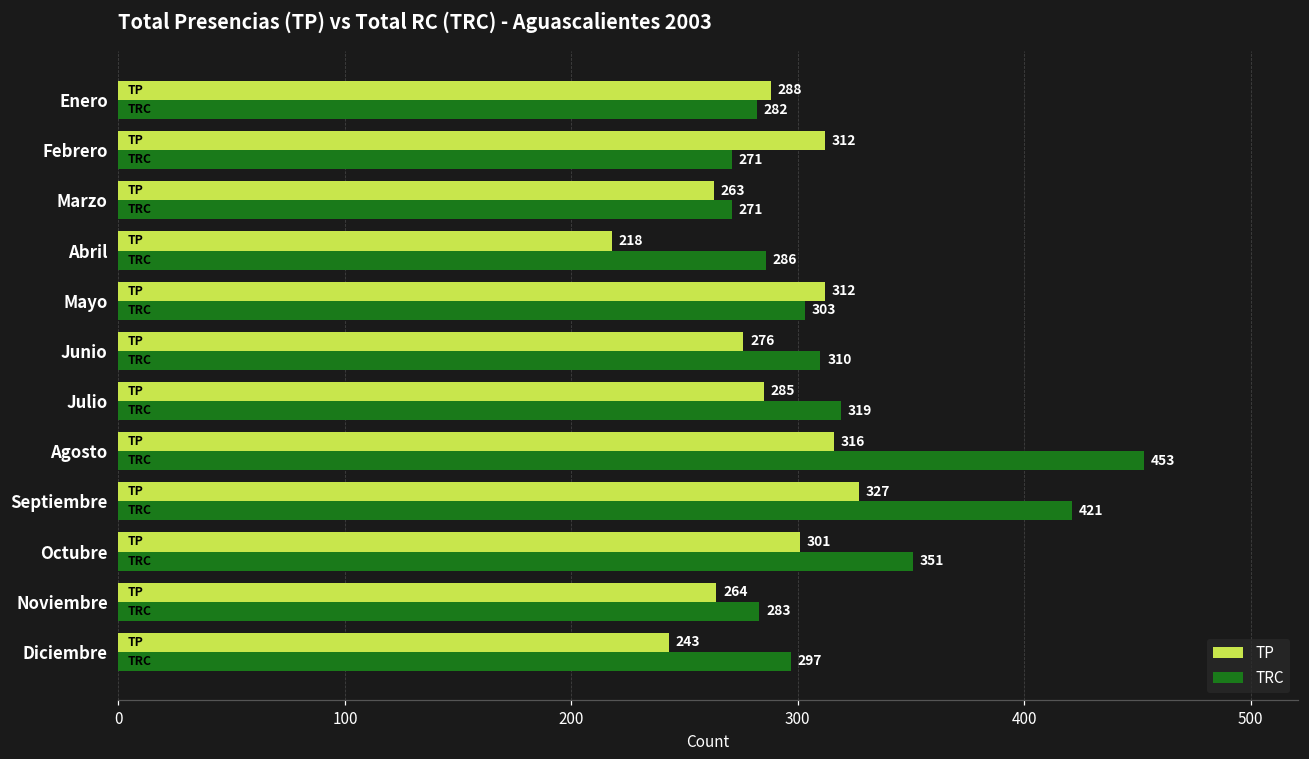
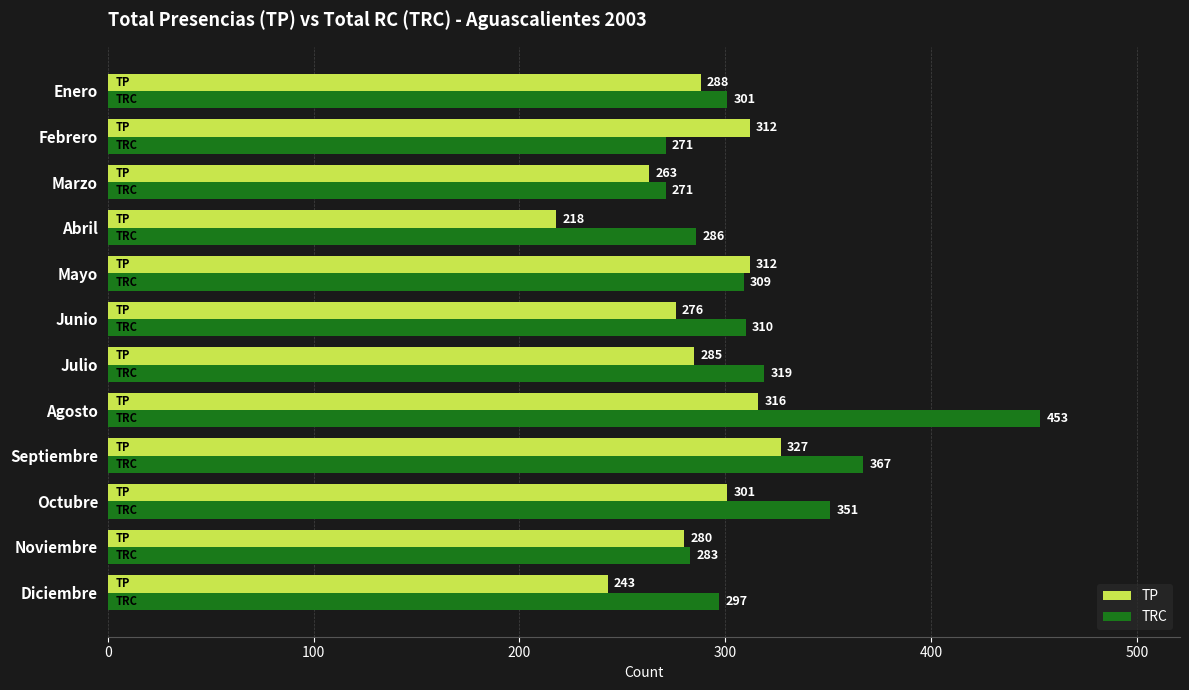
TRC, Enero: 282 -> 301
TRC, Mayo: 303 -> 309
TRC, Septiembre: 421 -> 367
TP, Noviembre: 264 -> 280
